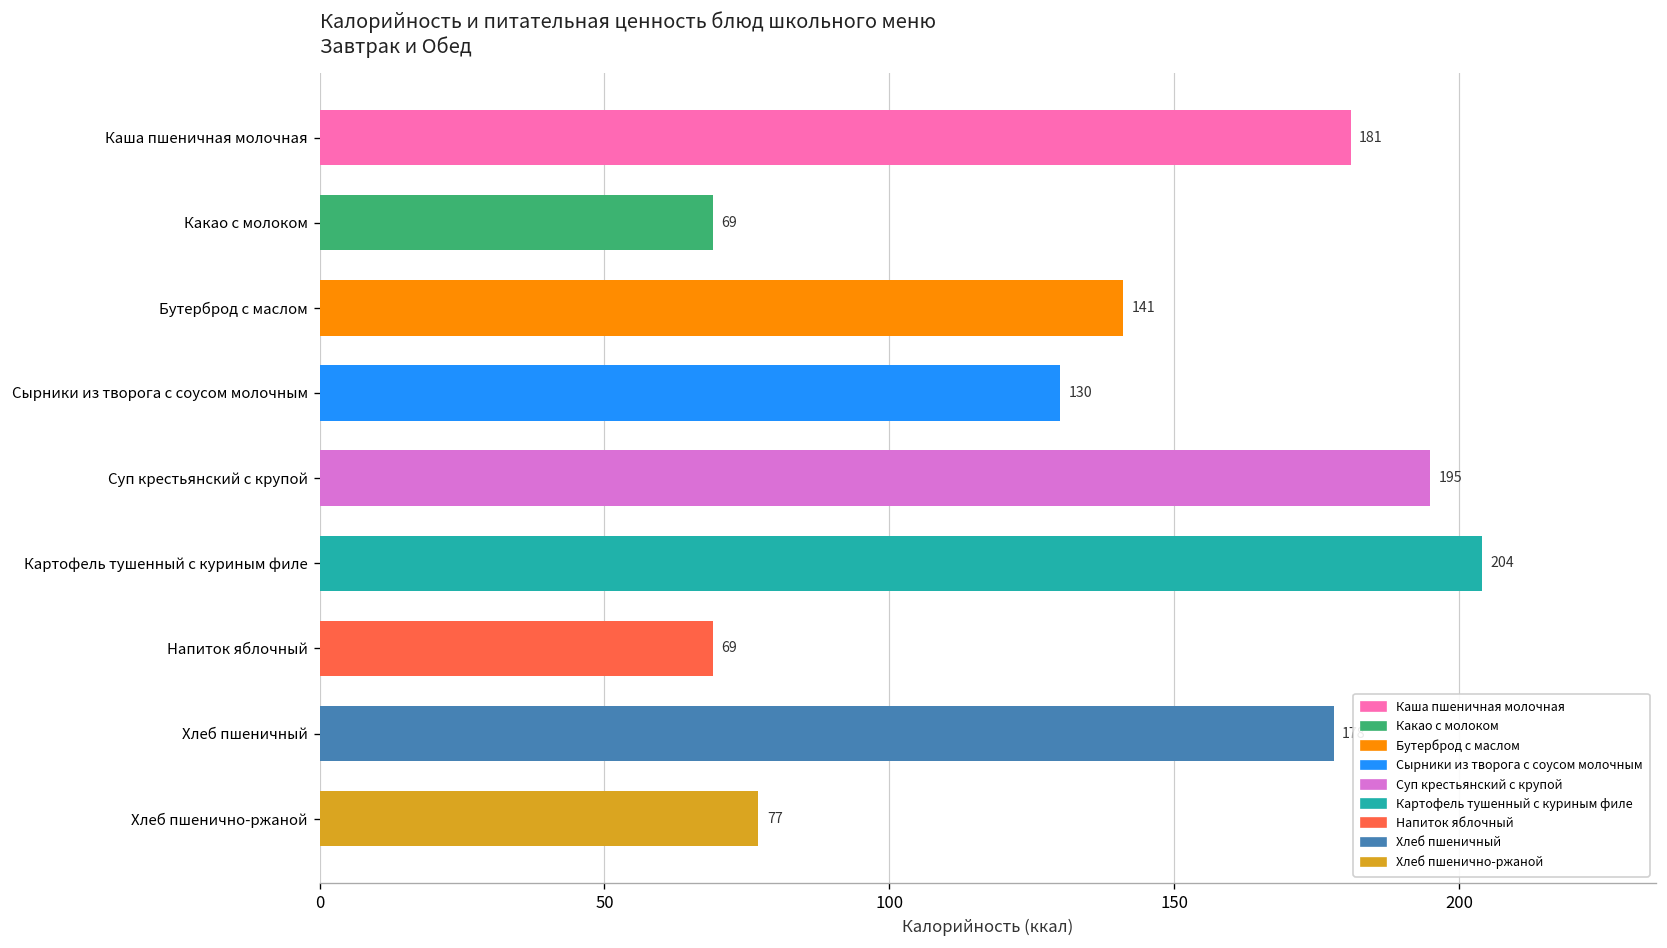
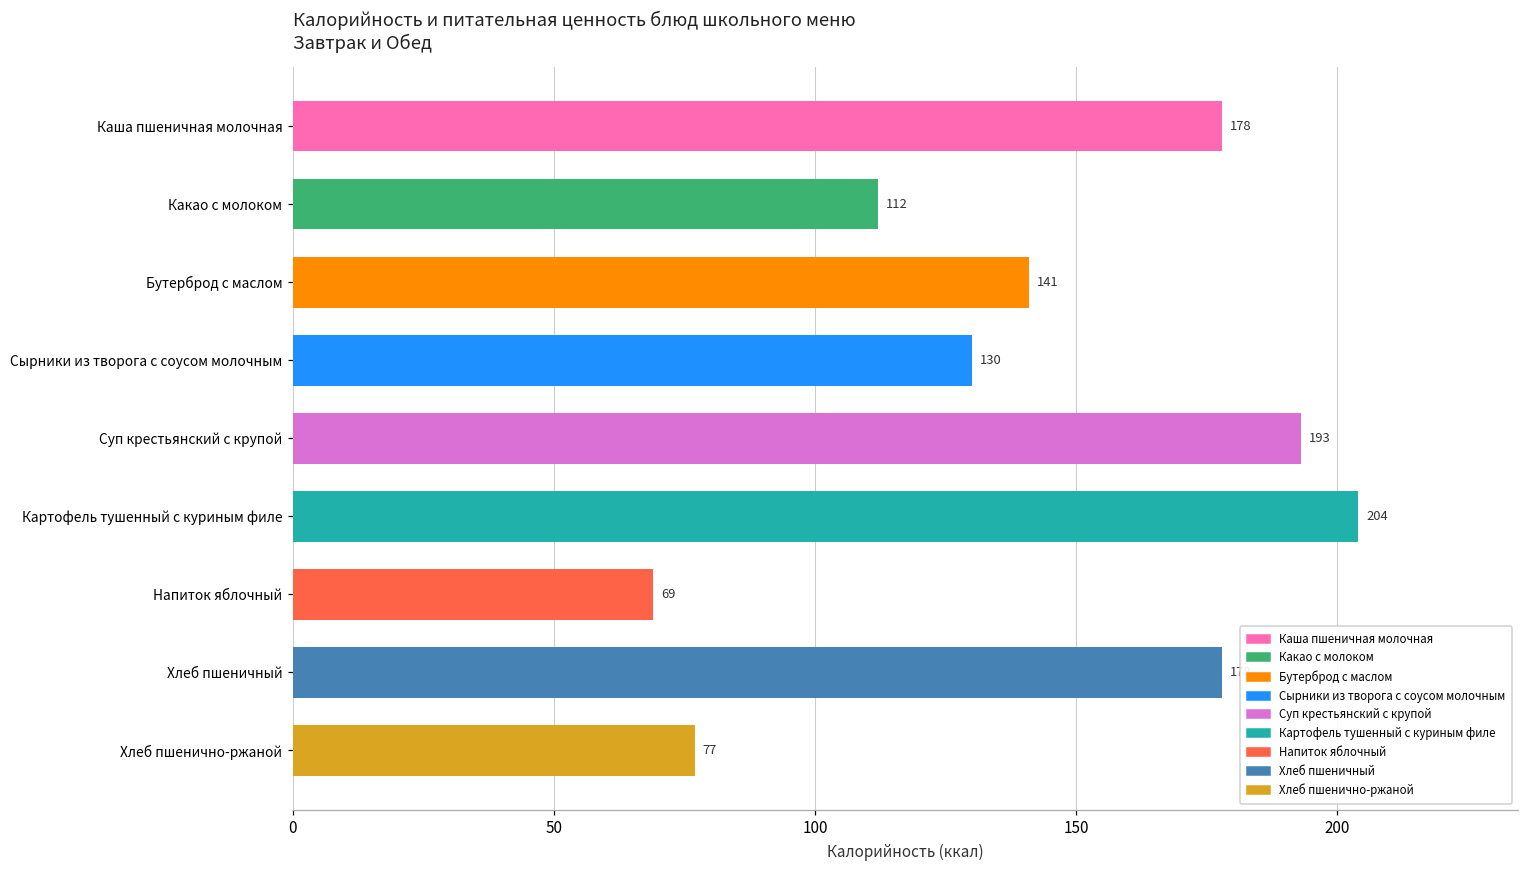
Каша пшеничная молочная: 181 -> 178
Какао с молоком: 69 -> 112
Суп крестьянский с крупой: 195 -> 193
